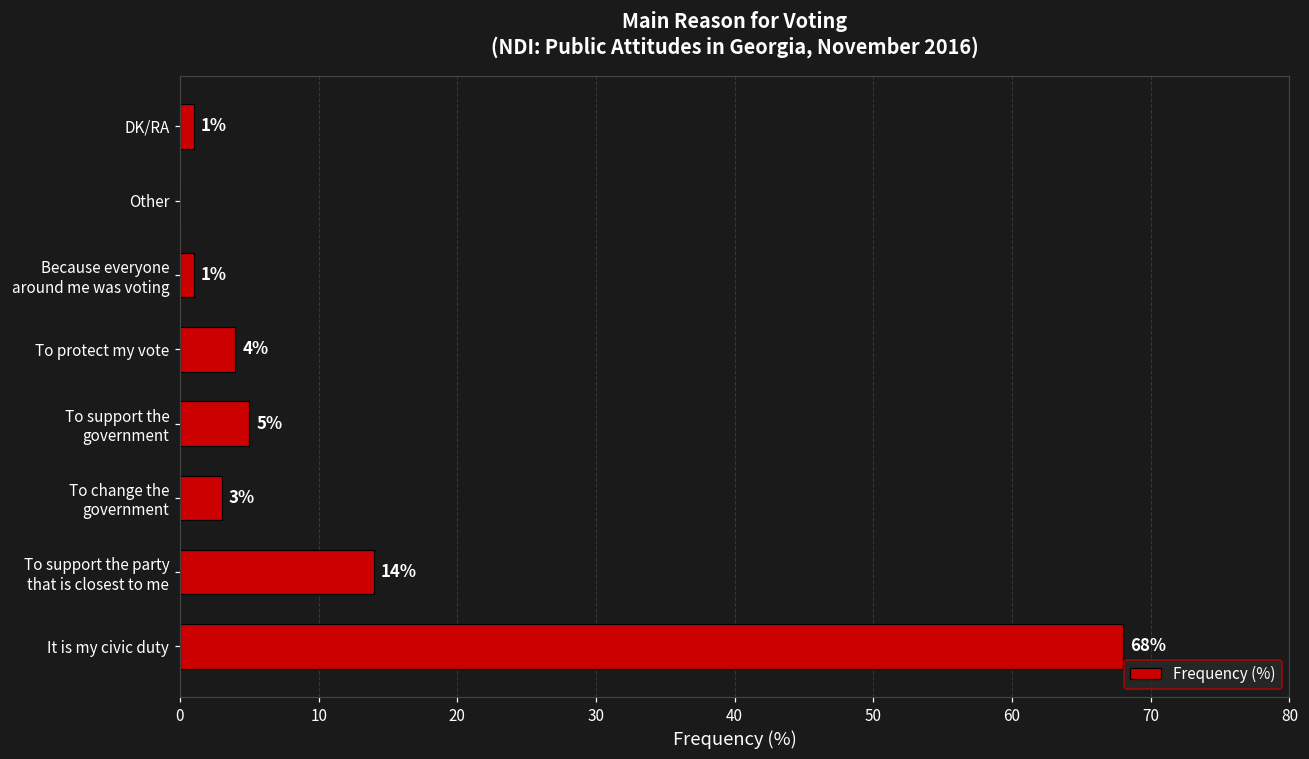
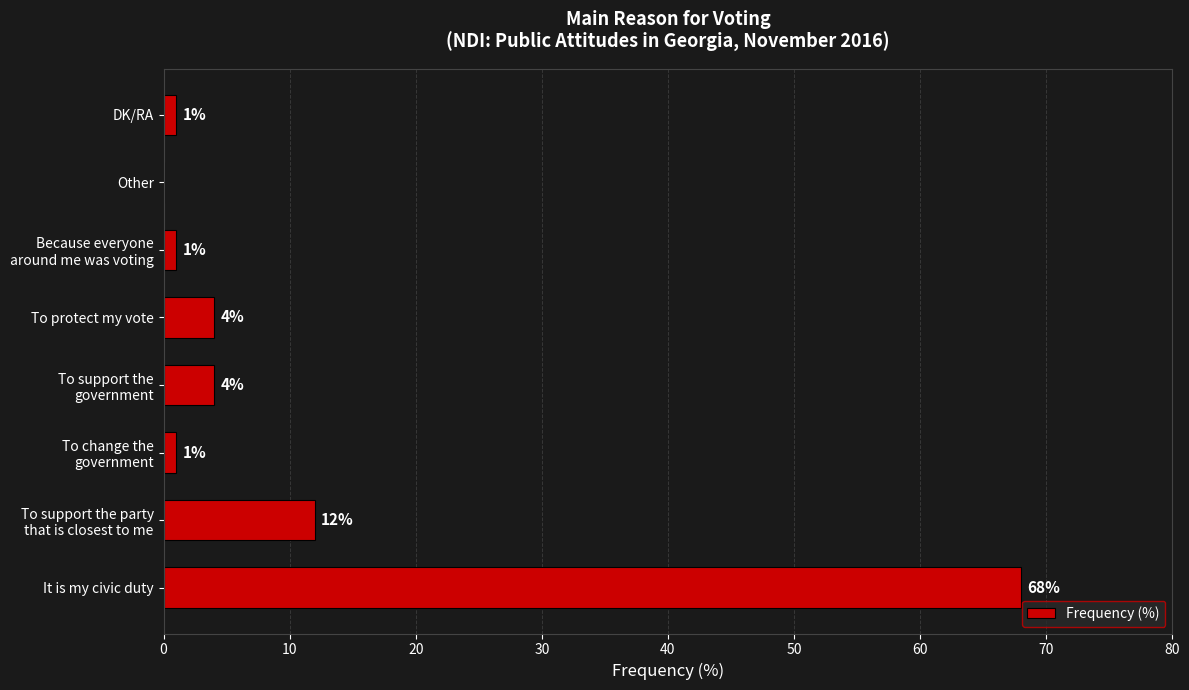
To support the government: 5% -> 4%
To change the government: 3% -> 1%
To support the party that is closest to me: 14% -> 12%
